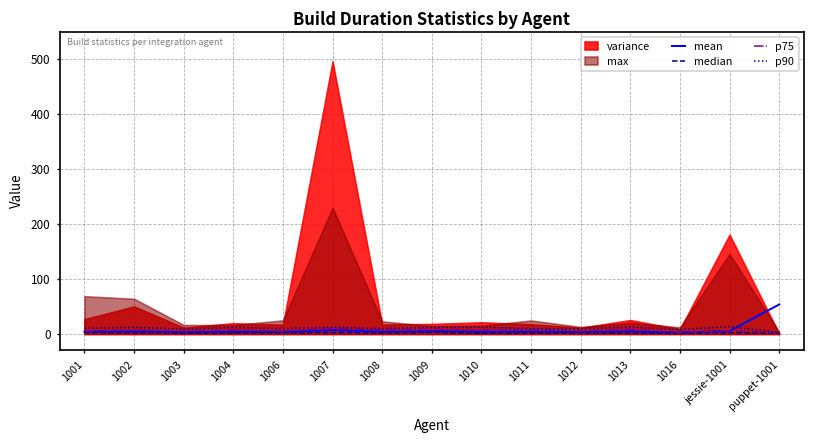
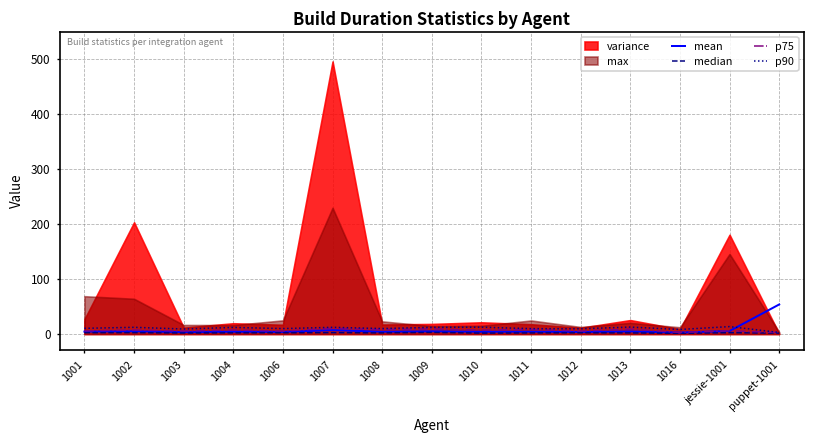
variance, 1002: 50 -> 200
